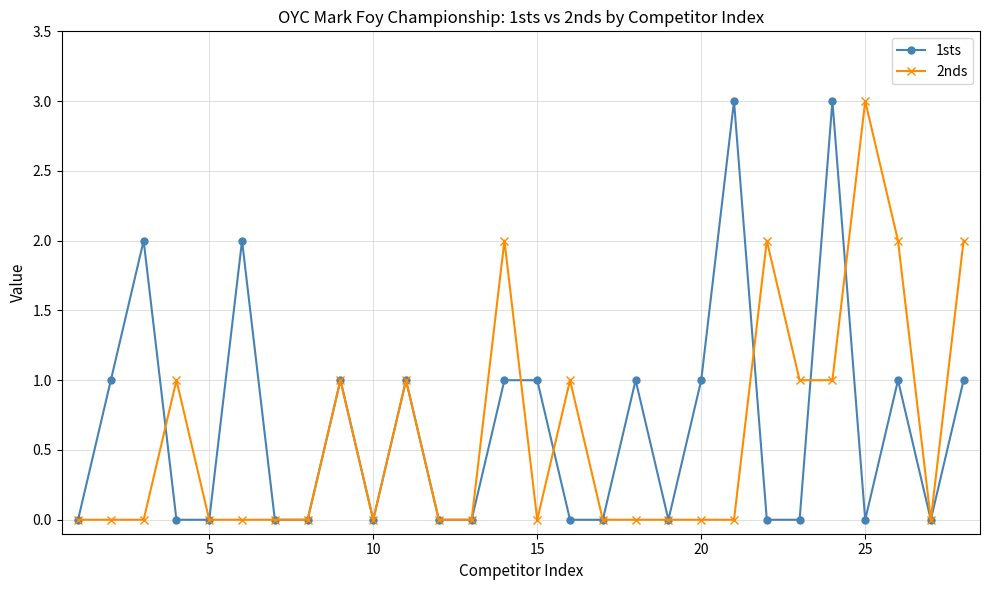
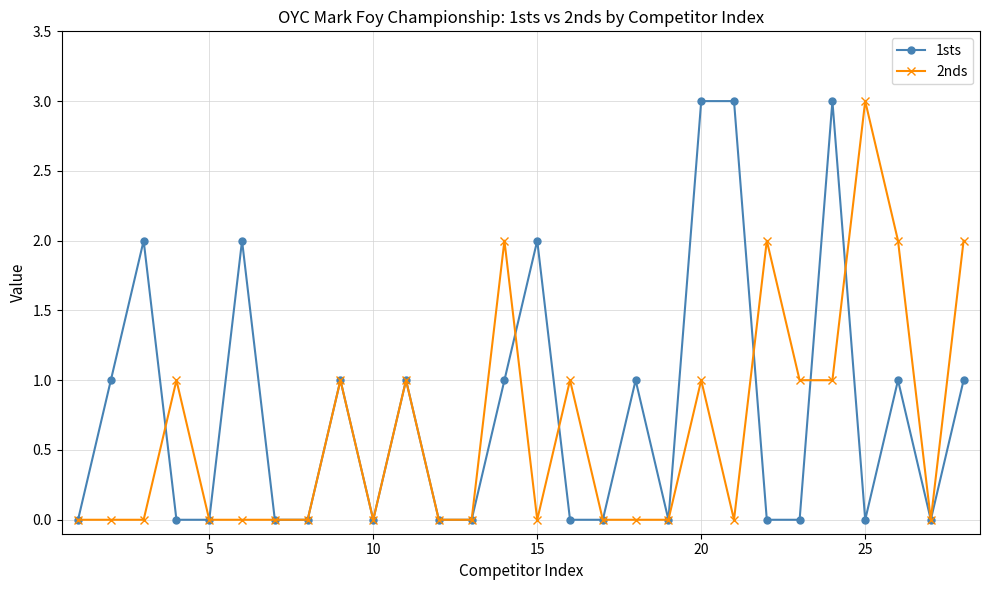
1sts, 15: 1 -> 2
1sts, 20: 1 -> 3
2nds, 20: 0 -> 1
